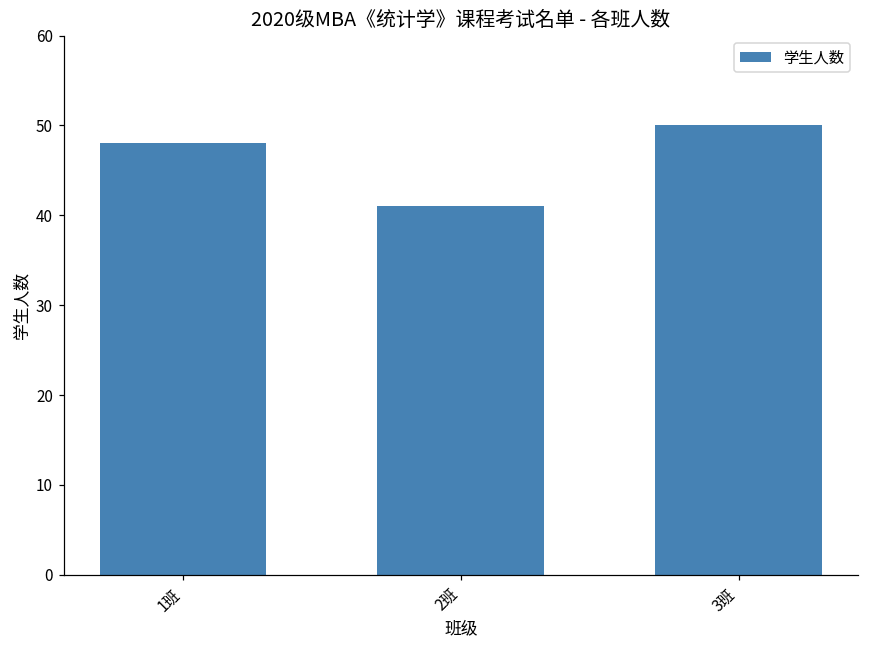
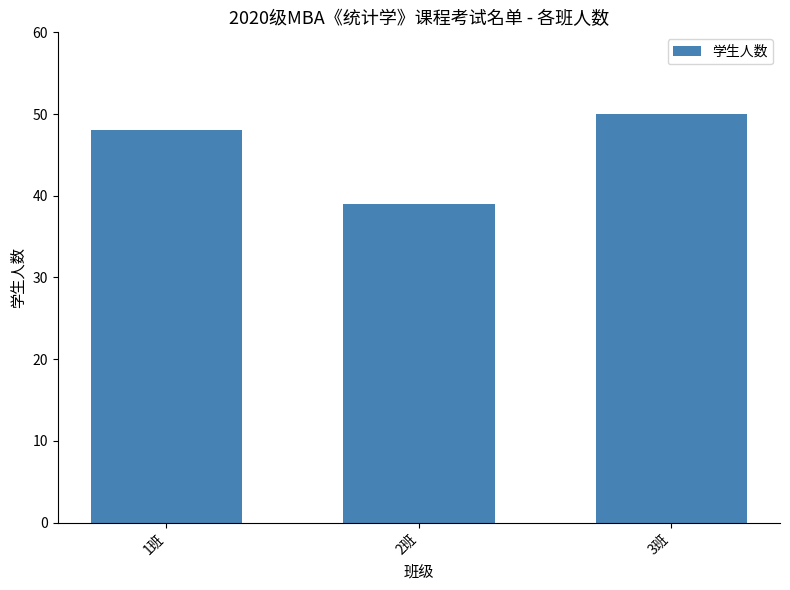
2班: 41 -> 39
